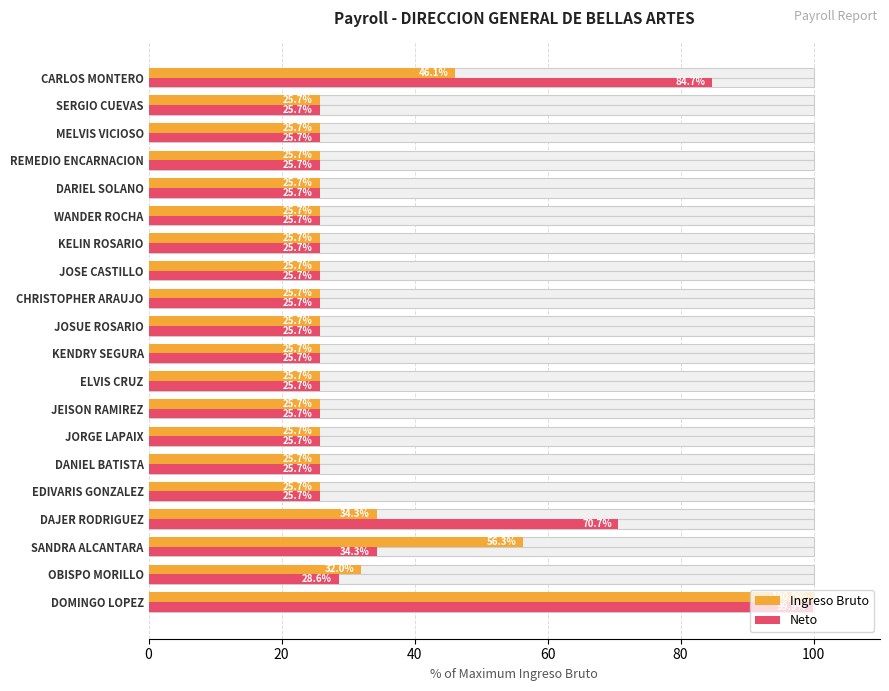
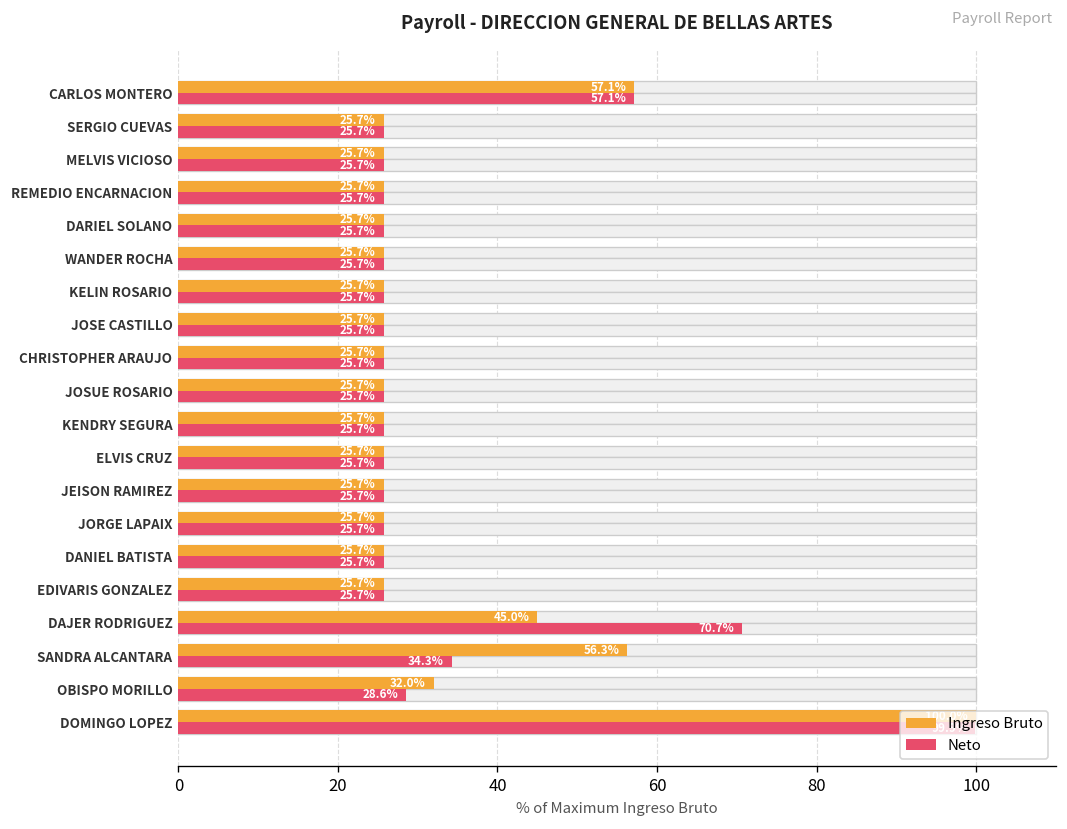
Ingreso Bruto, CARLOS MONTERO: 46.1% -> 57.1%
Neto, CARLOS MONTERO: 84.7% -> 57.1%
Ingreso Bruto, DAJER RODRIGUEZ: 34.3% -> 45.0%
